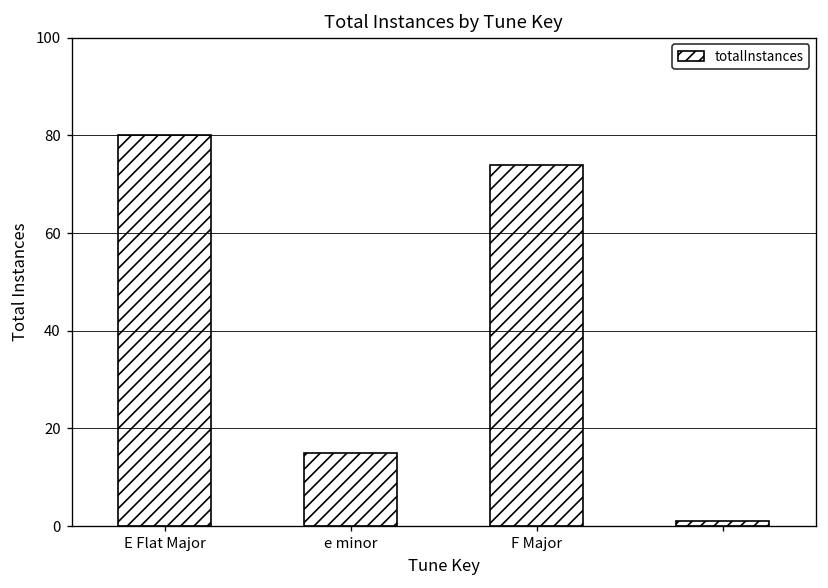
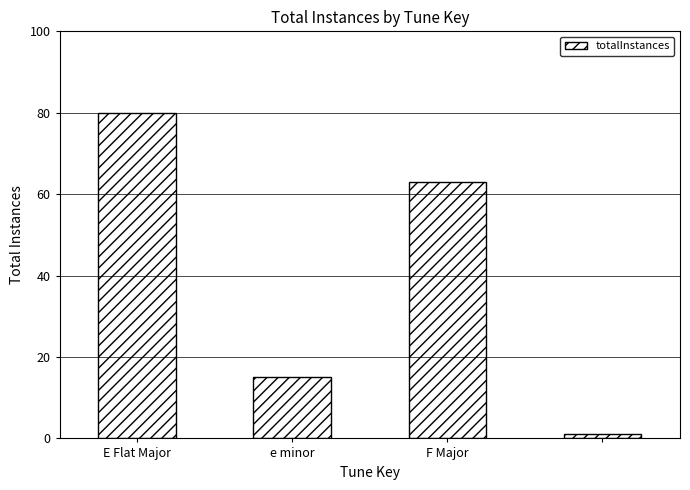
F Major: 74 -> 63
